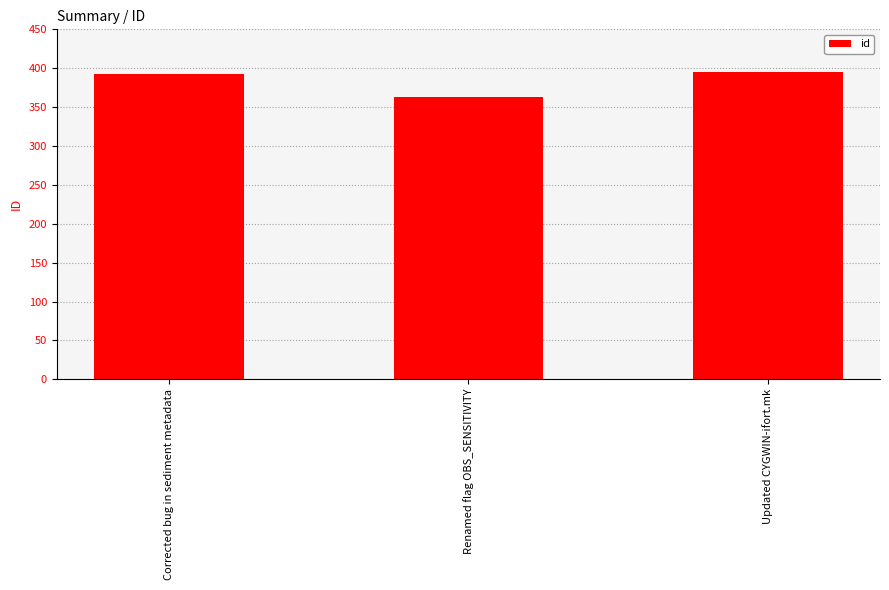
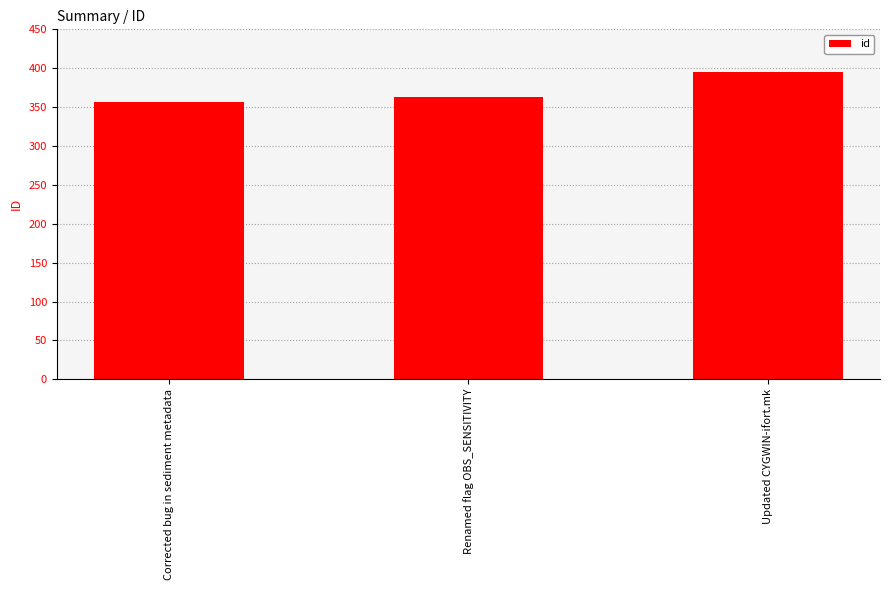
Corrected bug in sediment metadata: 390 -> 360
